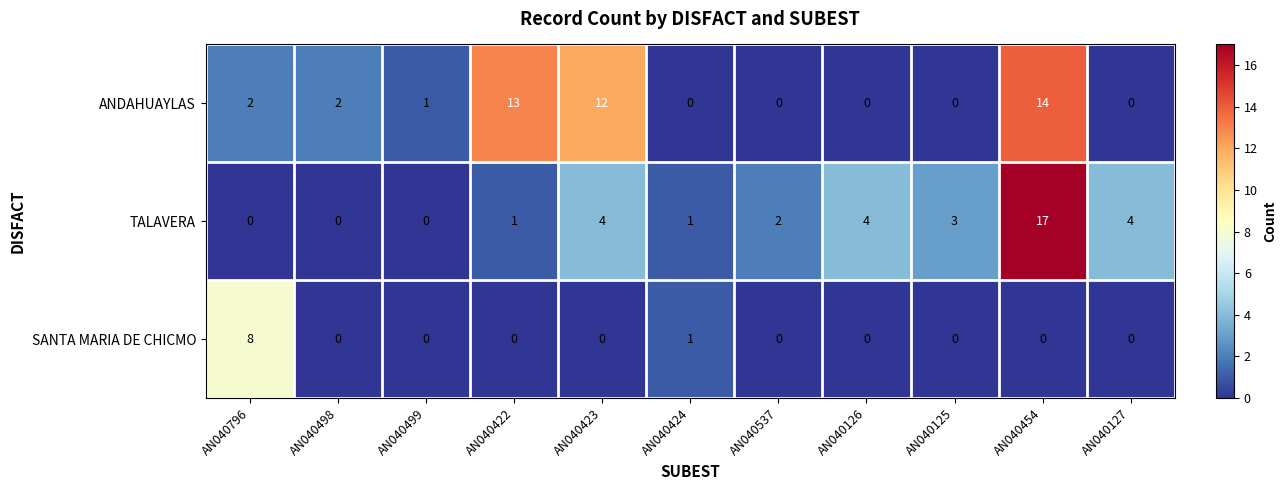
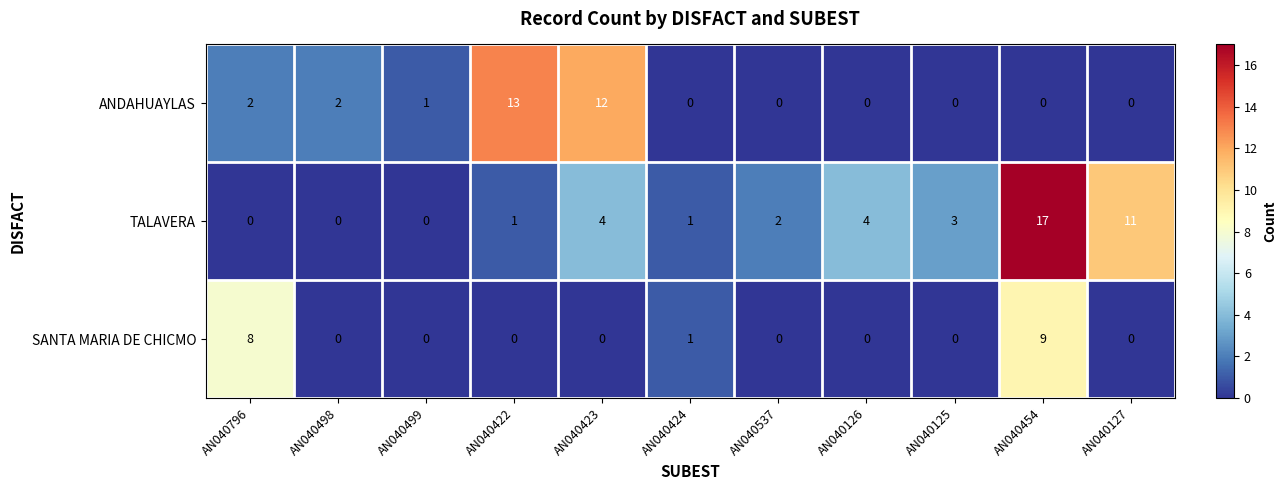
ANDAHUAYLAS, AN040454: 14 -> 0
TALAVERA, AN040127: 4 -> 11
SANTA MARIA DE CHICMO, AN040454: 0 -> 9
